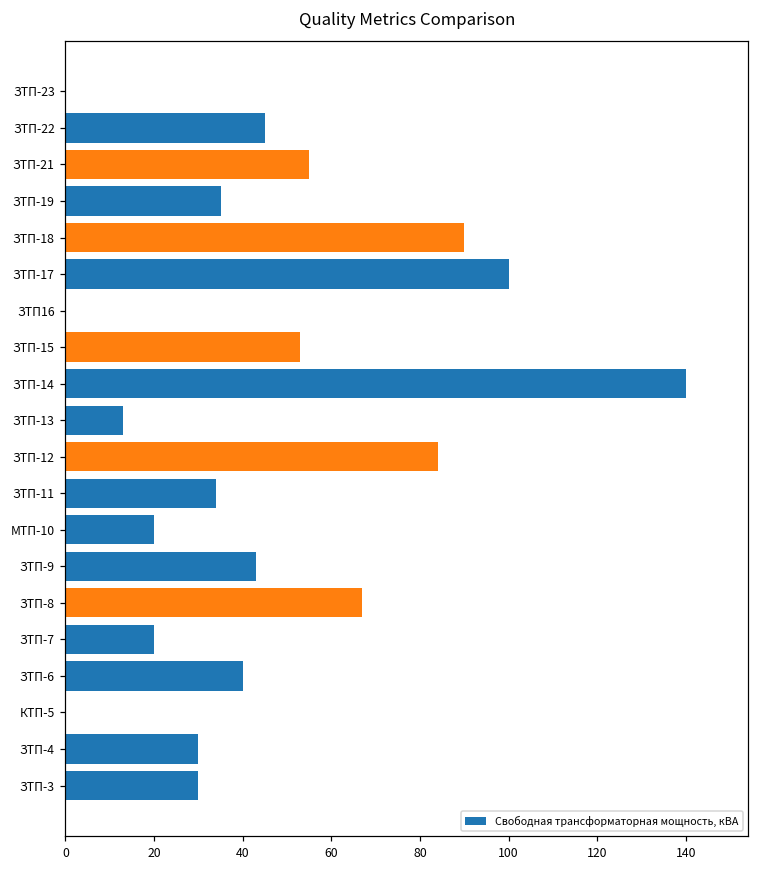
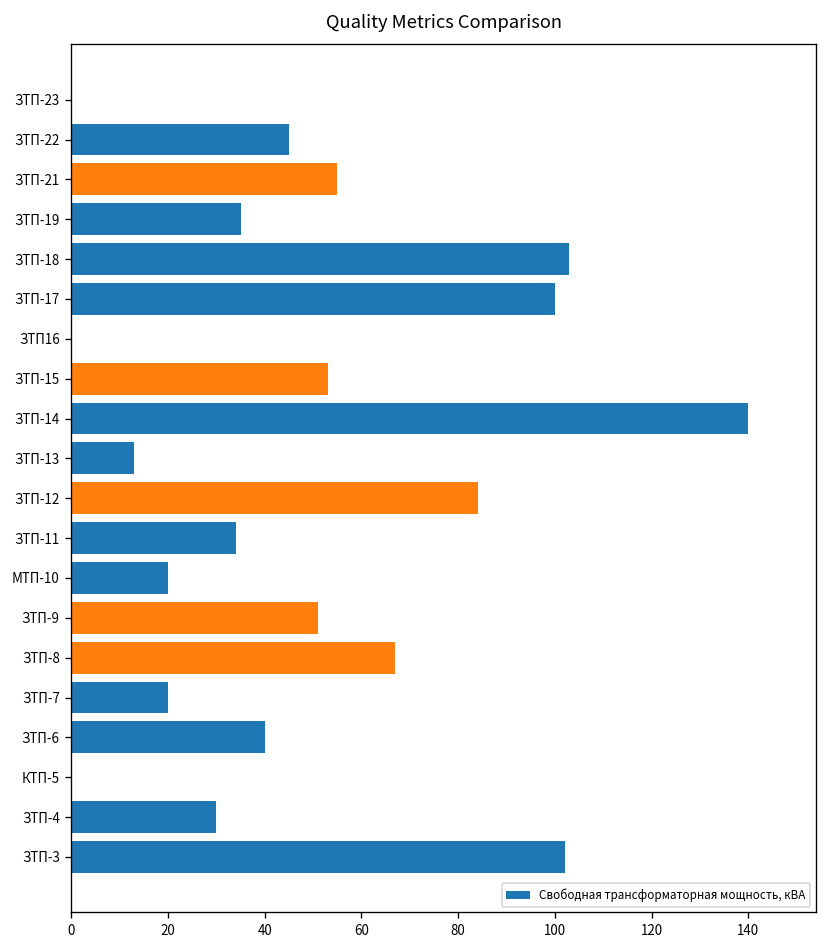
ЗТП-18: 90 -> 103
ЗТП-9: 43 -> 51
ЗТП-3: 30 -> 102
